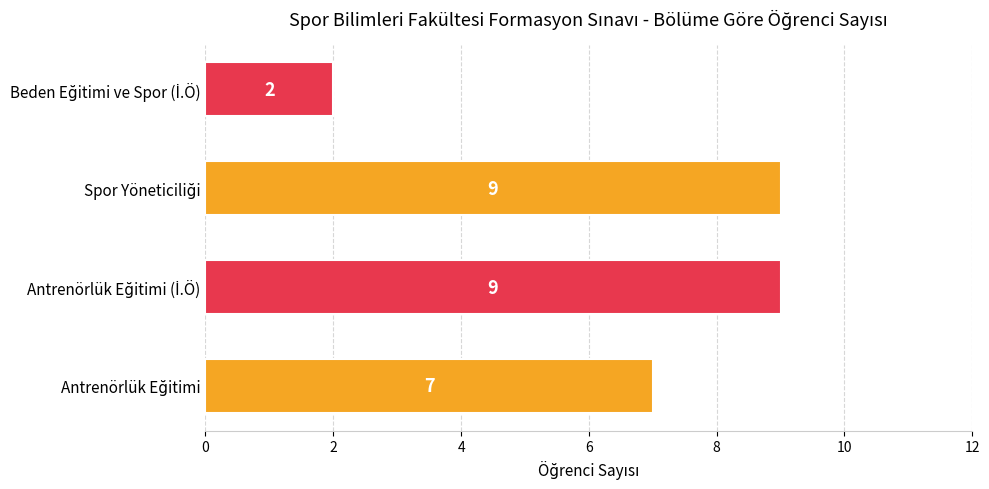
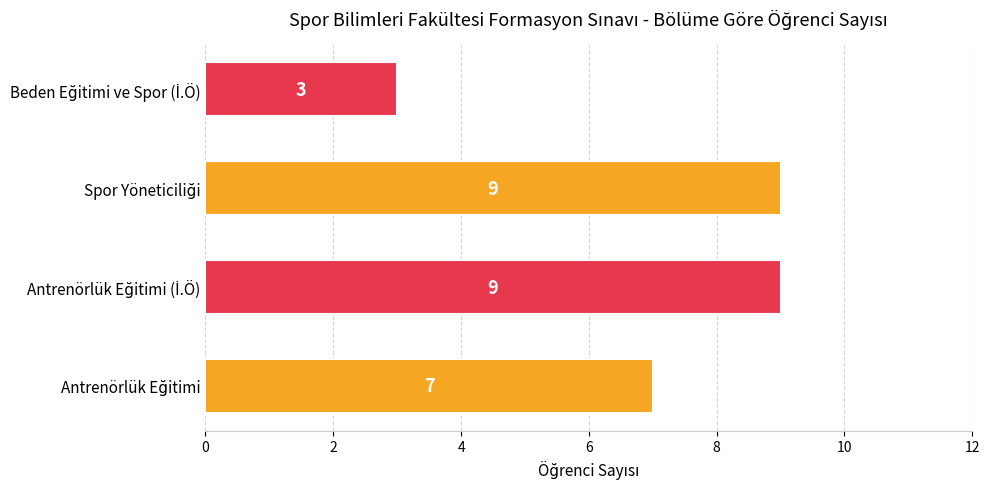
Beden Eğitimi ve Spor (İ.Ö): 2 -> 3
